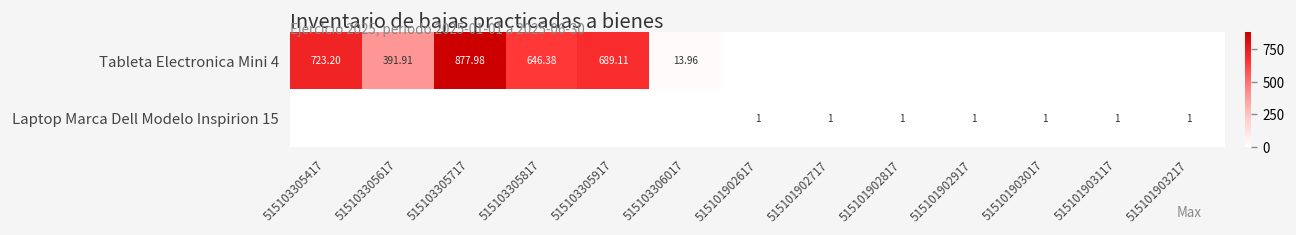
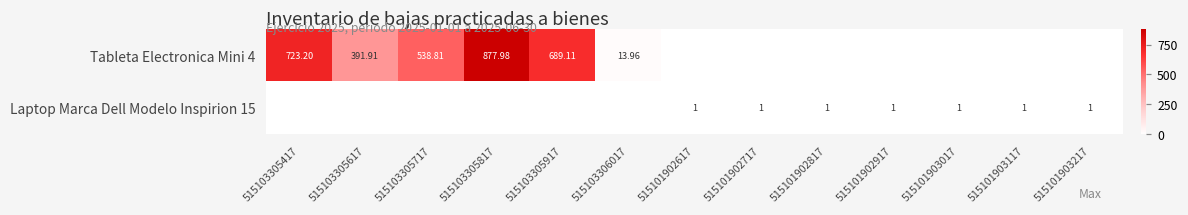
Tableta Electronica Mini 4, 515103305717: 877.98 -> 538.81
Tableta Electronica Mini 4, 515103305817: 646.38 -> 877.98
